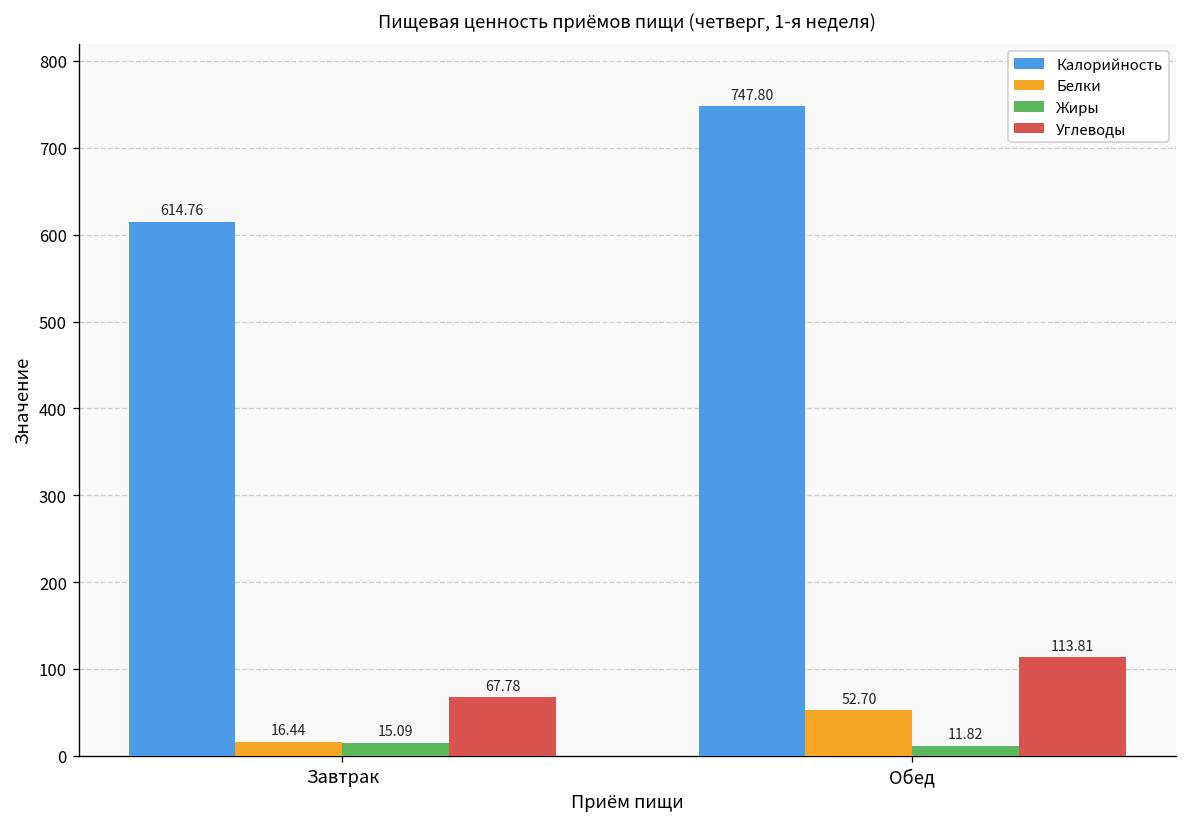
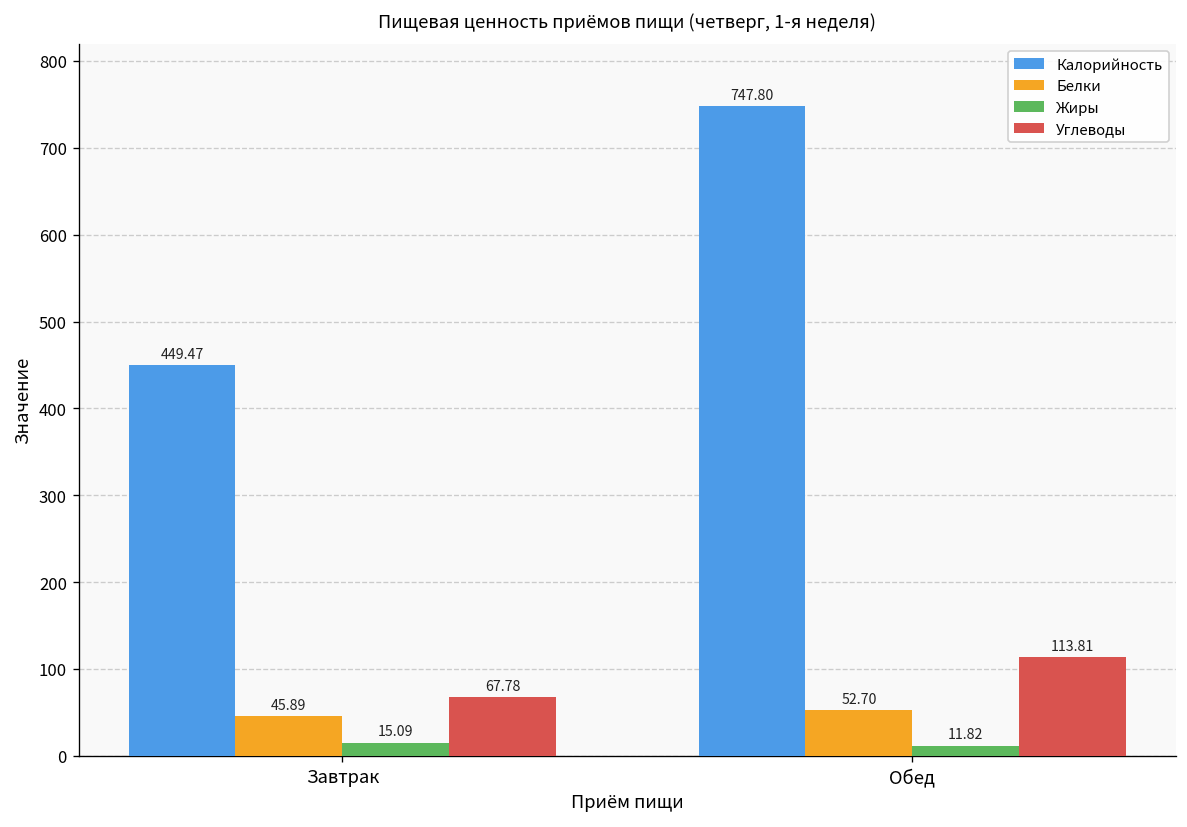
Калорийность, Завтрак: 614.76 -> 449.47
Белки, Завтрак: 16.44 -> 45.89
